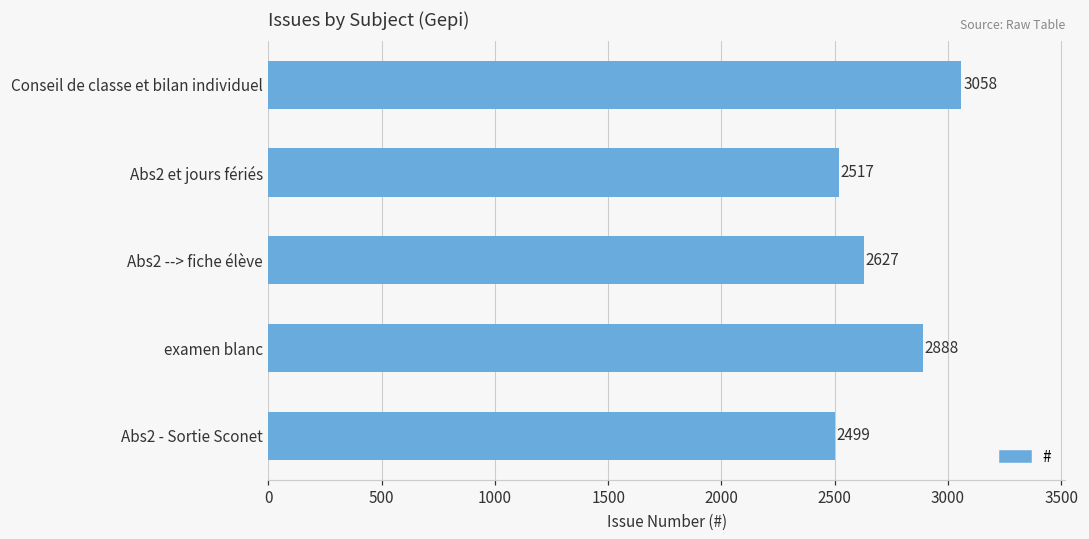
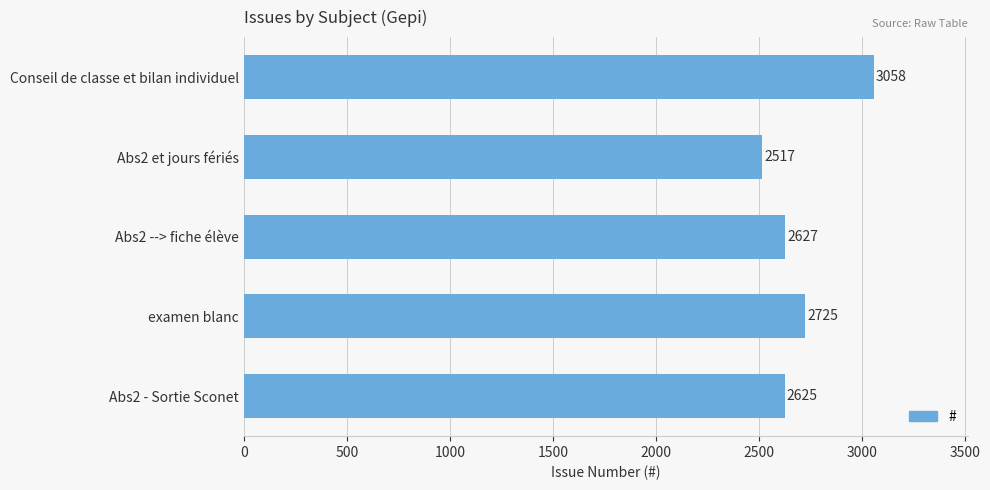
examen blanc: 2888 -> 2725
Abs2 - Sortie Sconet: 2499 -> 2625
